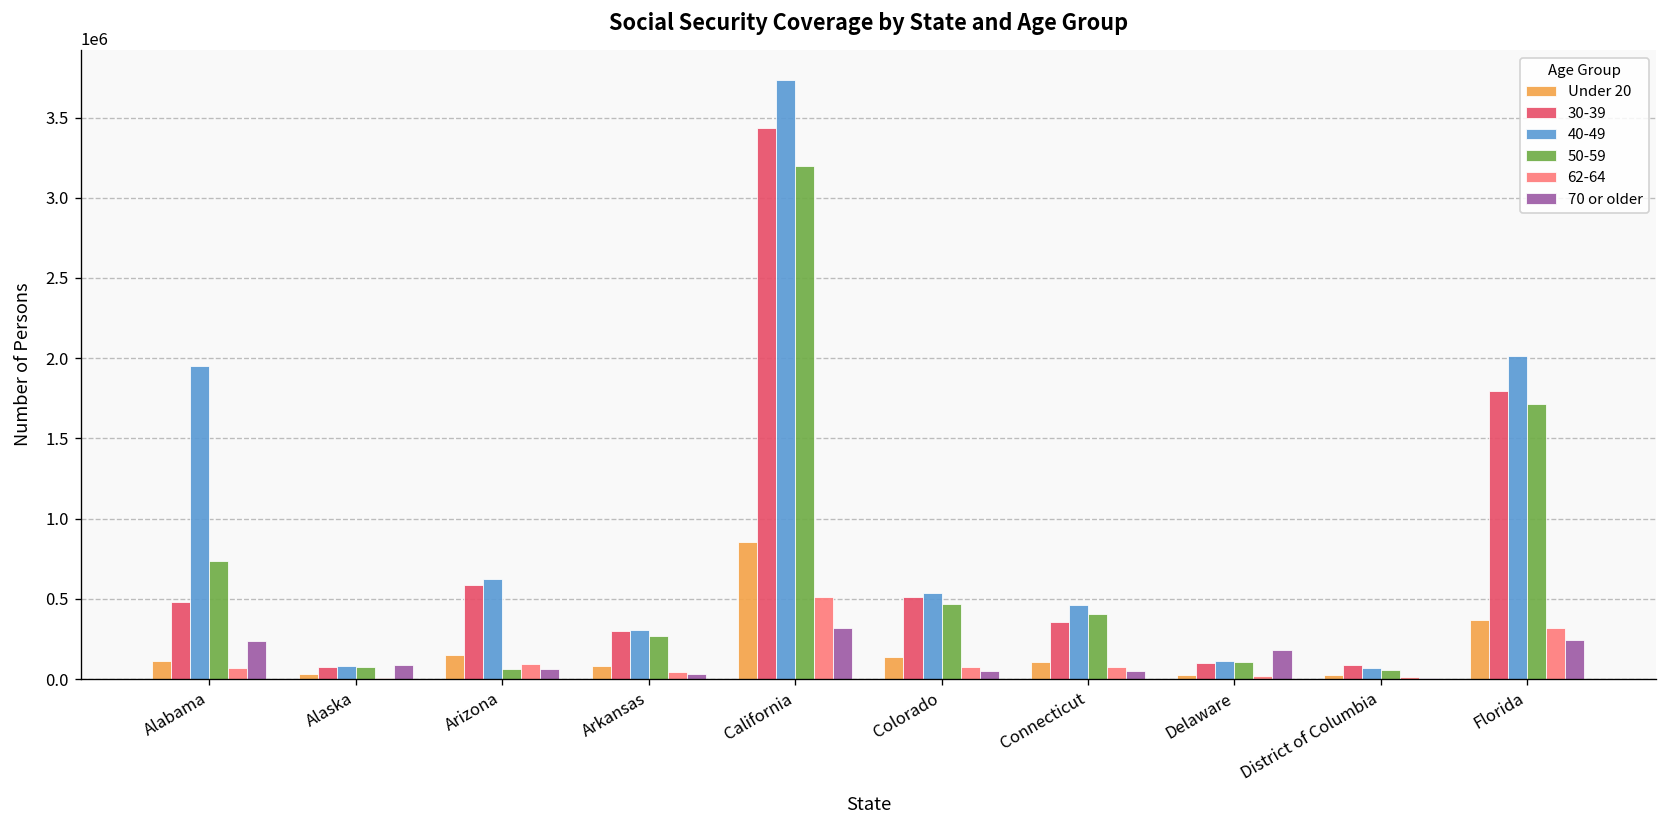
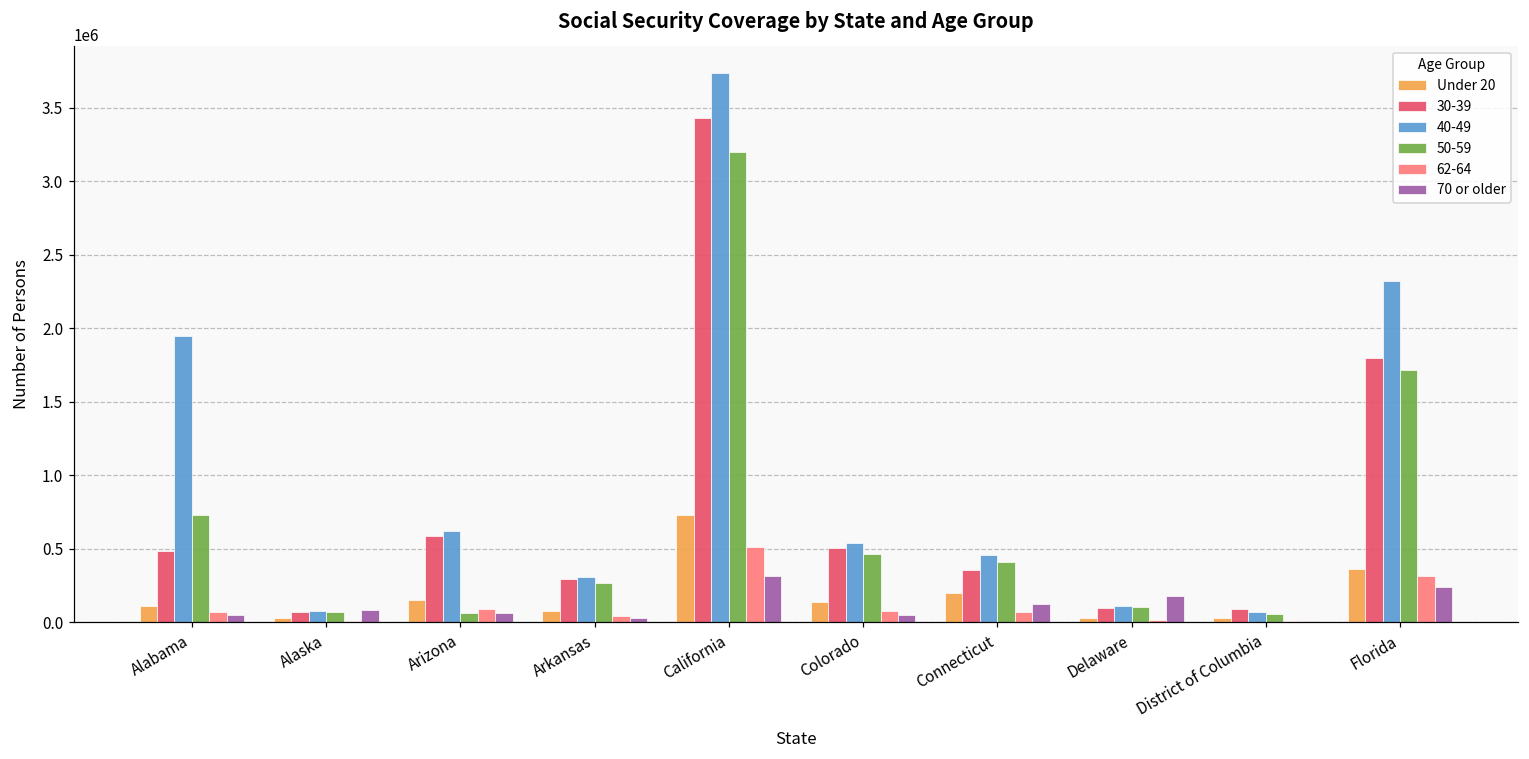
70 or older, Alabama: 240000 -> 50000
Under 20, California: 850000 -> 730000
Under 20, Connecticut: 110000 -> 200000
70 or older, Connecticut: 50000 -> 120000
40-49, Florida: 2020000 -> 2320000
